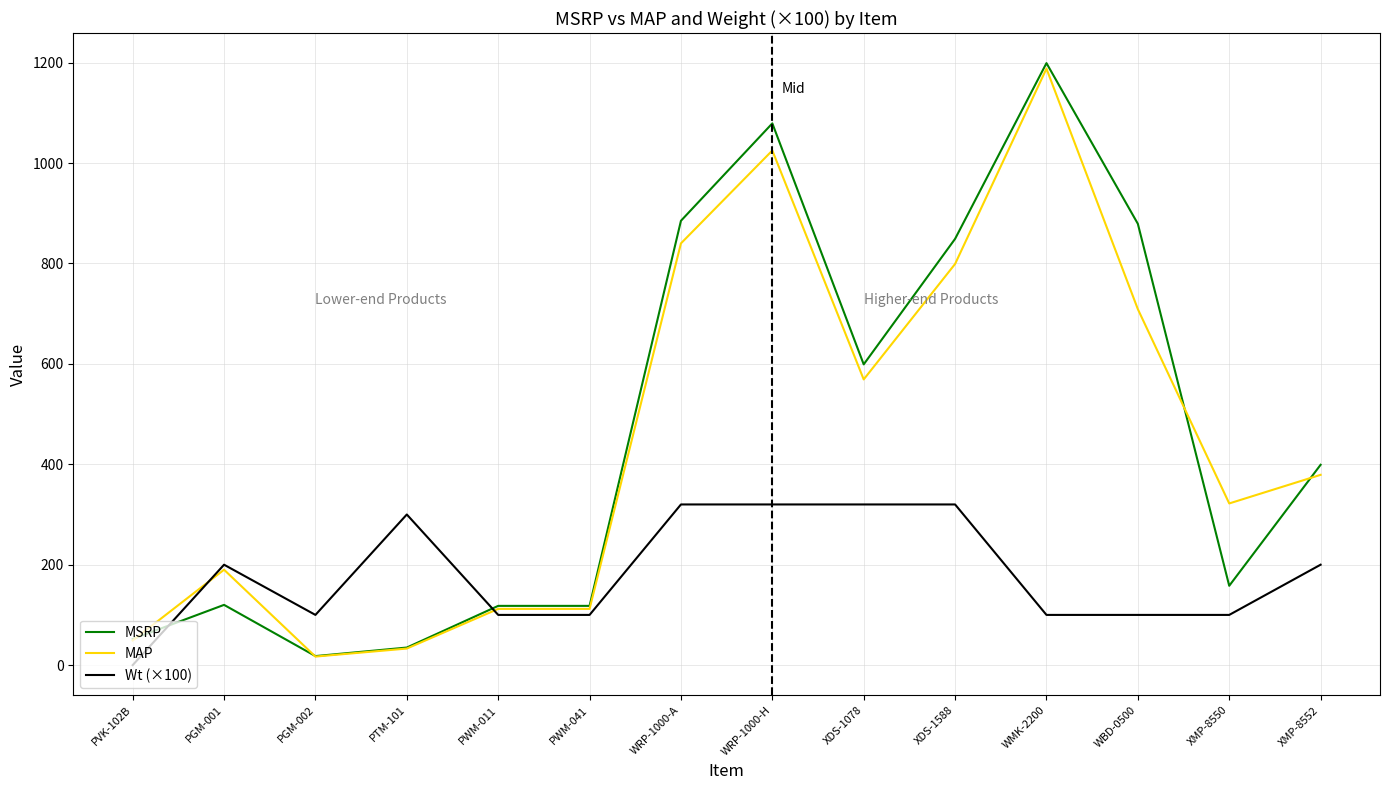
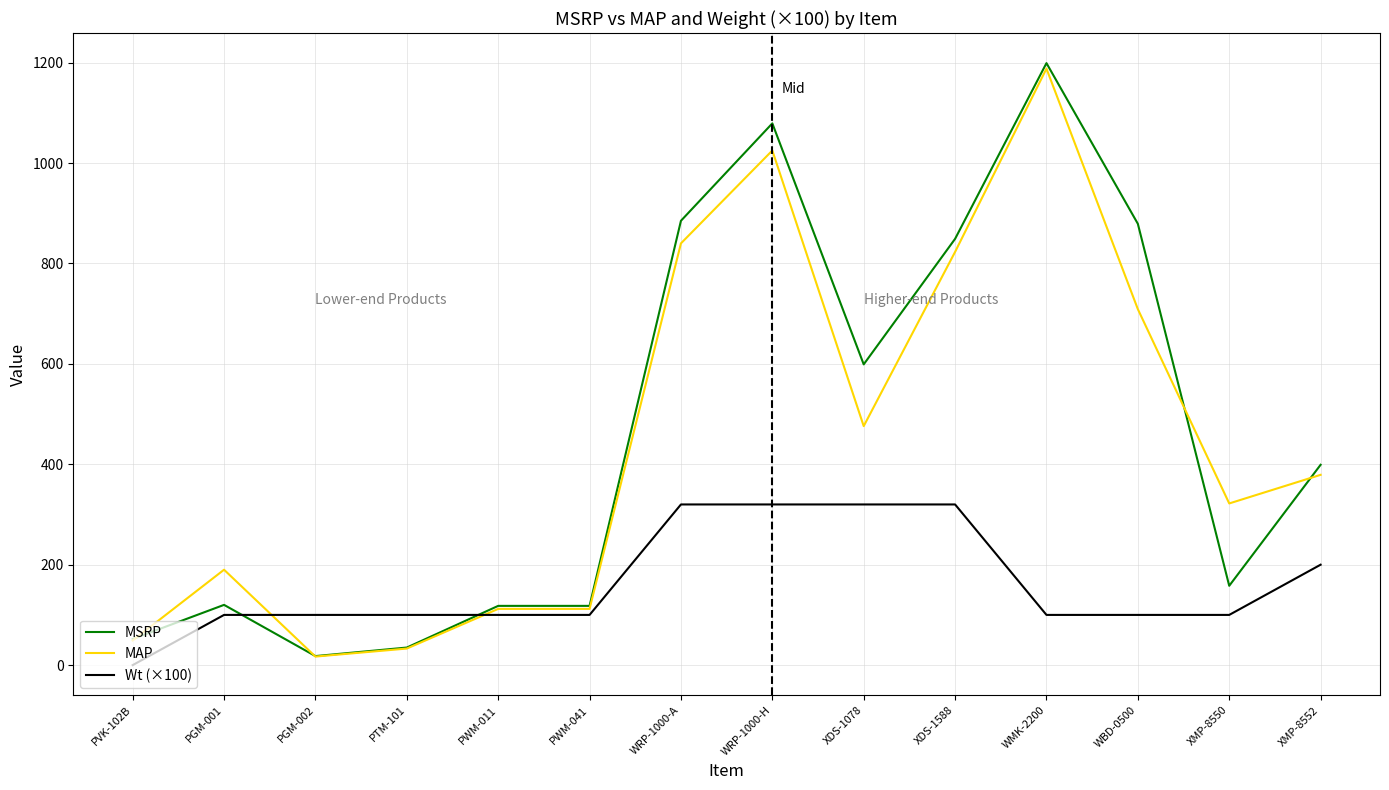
Wt (×100), PGM-001: 200 -> 100
Wt (×100), PTM-101: 300 -> 100
MAP, XDS-1078: 570 -> 480
MAP, XDS-1588: 800 -> 820
